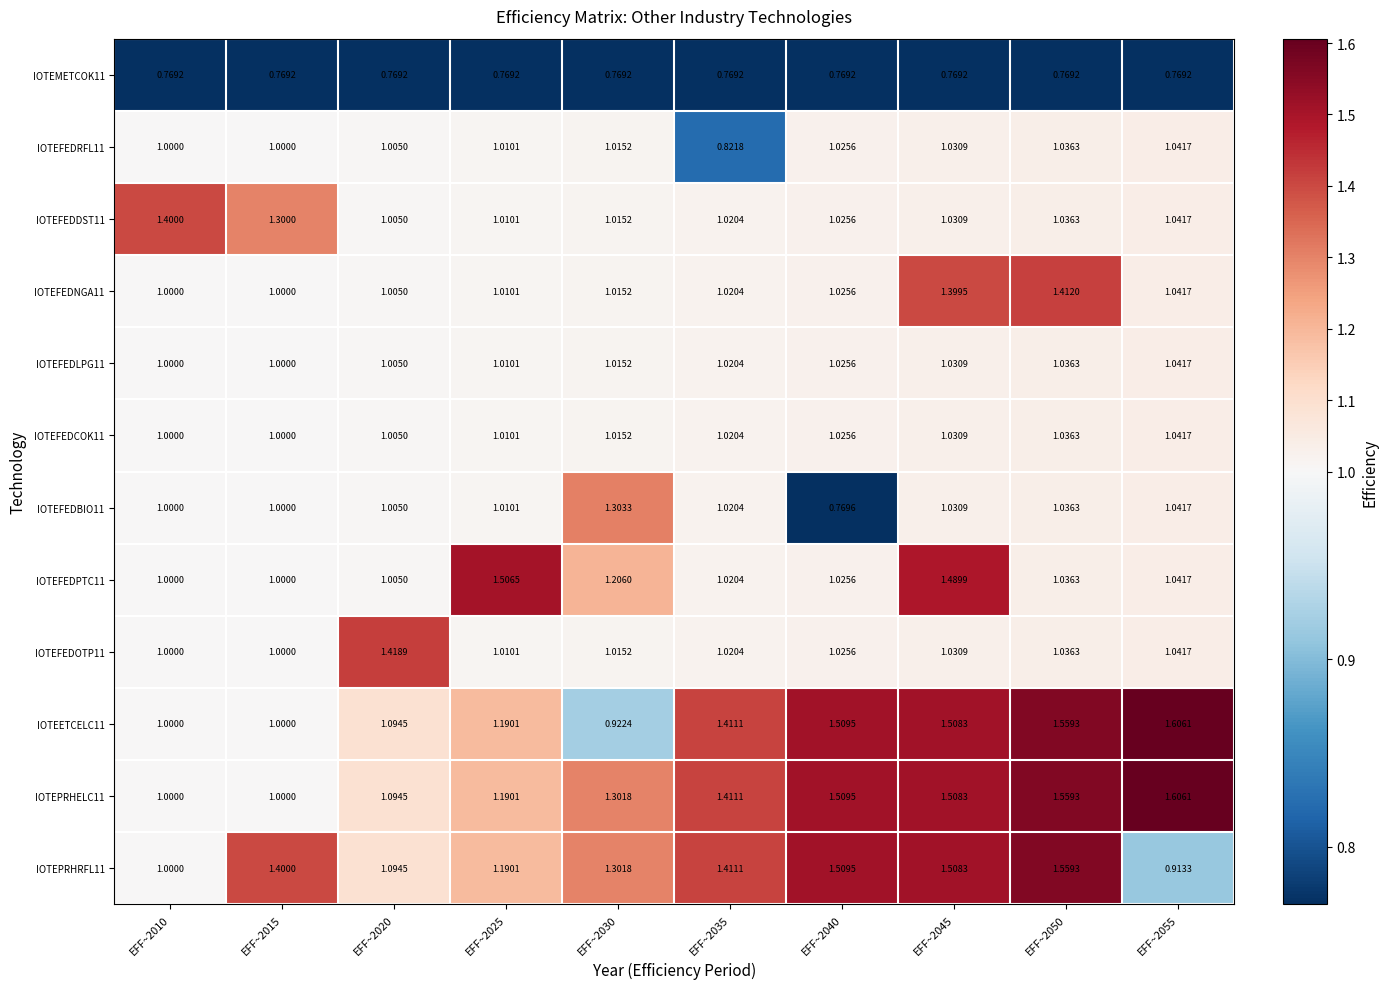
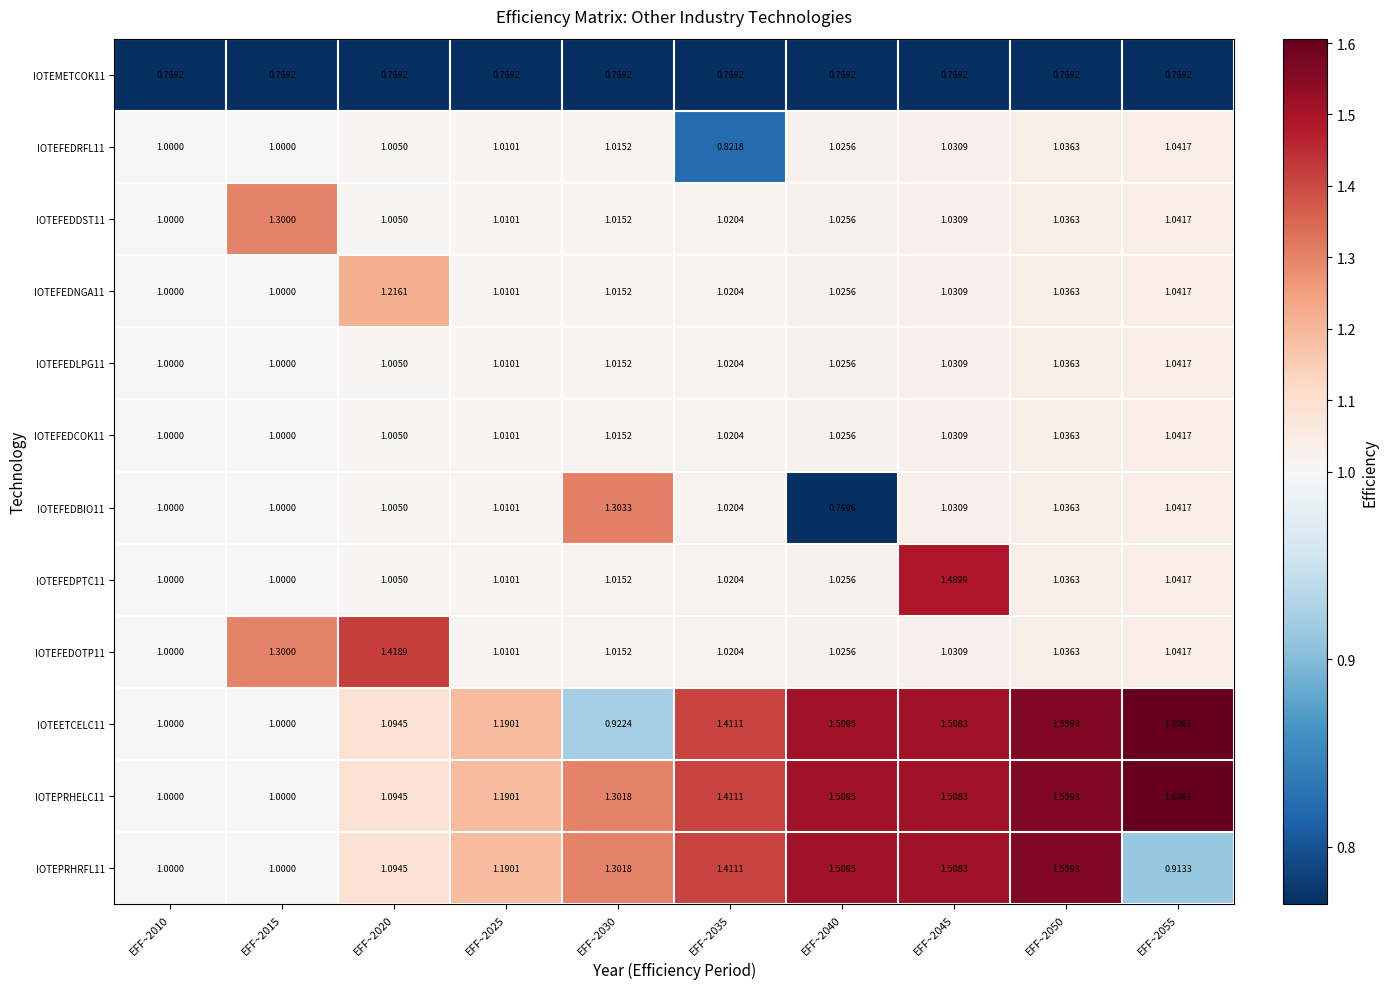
IOTEFEDDST11, EFF~2010: 1.4000 -> 1.0000
IOTEFEDNGA11, EFF~2020: 1.0050 -> 1.2161
IOTEFEDNGA11, EFF~2045: 1.3995 -> 1.0309
IOTEFEDNGA11, EFF~2050: 1.4120 -> 1.0363
IOTEFEDPTC11, EFF~2025: 1.5065 -> 1.0101
IOTEFEDPTC11, EFF~2030: 1.2060 -> 1.0152
IOTEFEDOTP11, EFF~2015: 1.0000 -> 1.3000
IOTEPRHRFL11, EFF~2015: 1.4000 -> 1.0000
